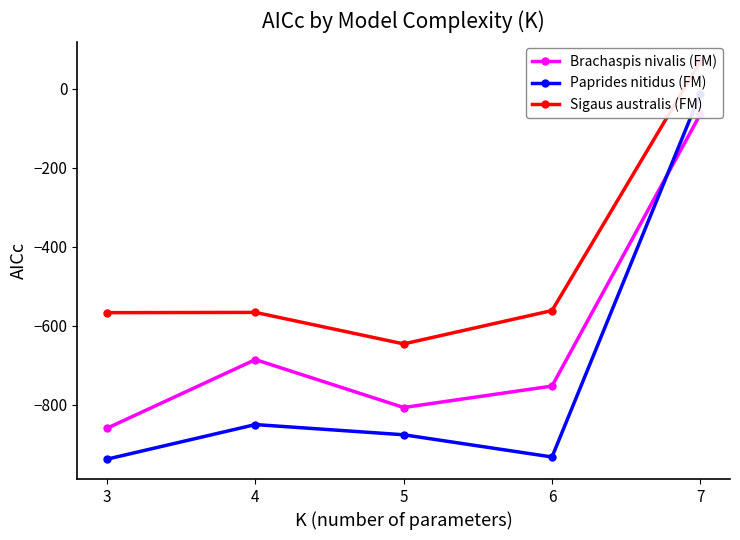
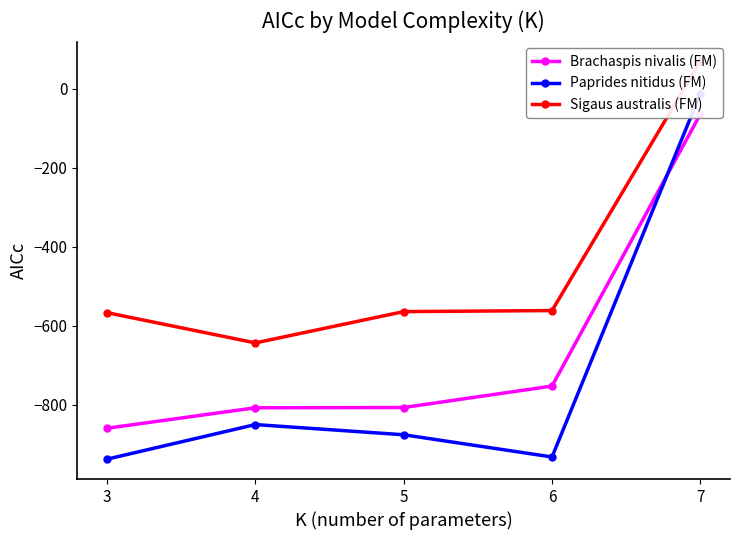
Brachaspis nivalis (FM), 4: -690 -> -810
Sigaus australis (FM), 4: -570 -> -640
Sigaus australis (FM), 5: -650 -> -560
